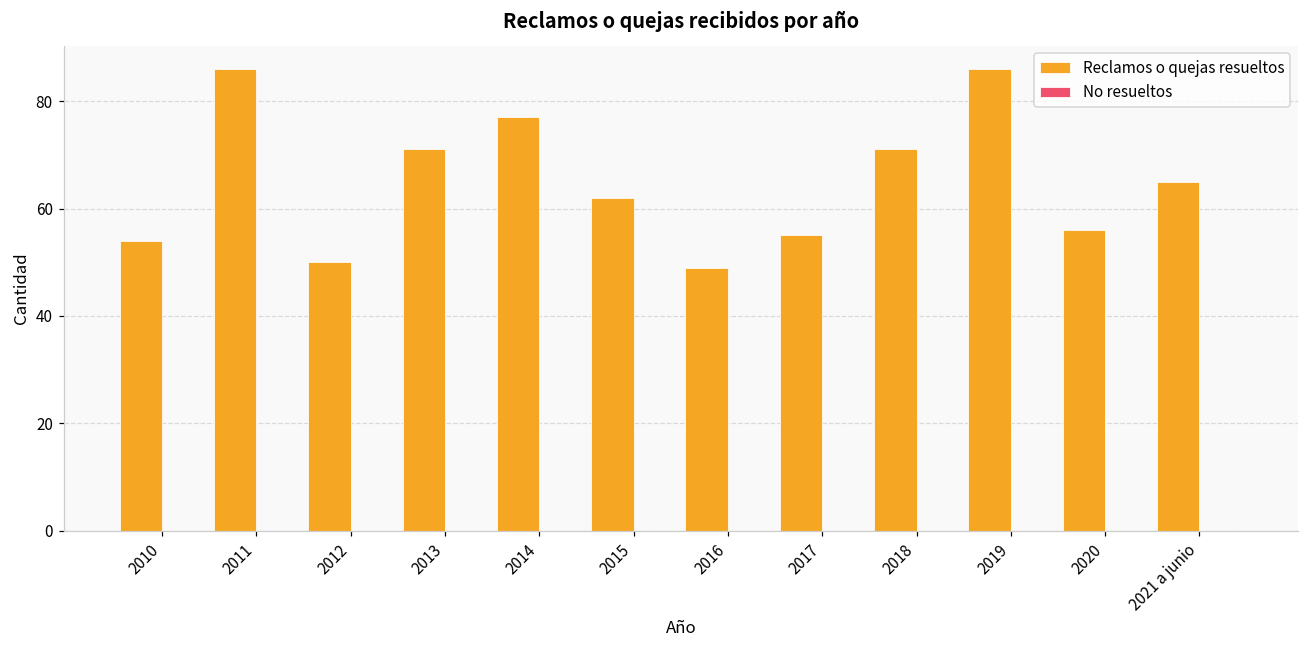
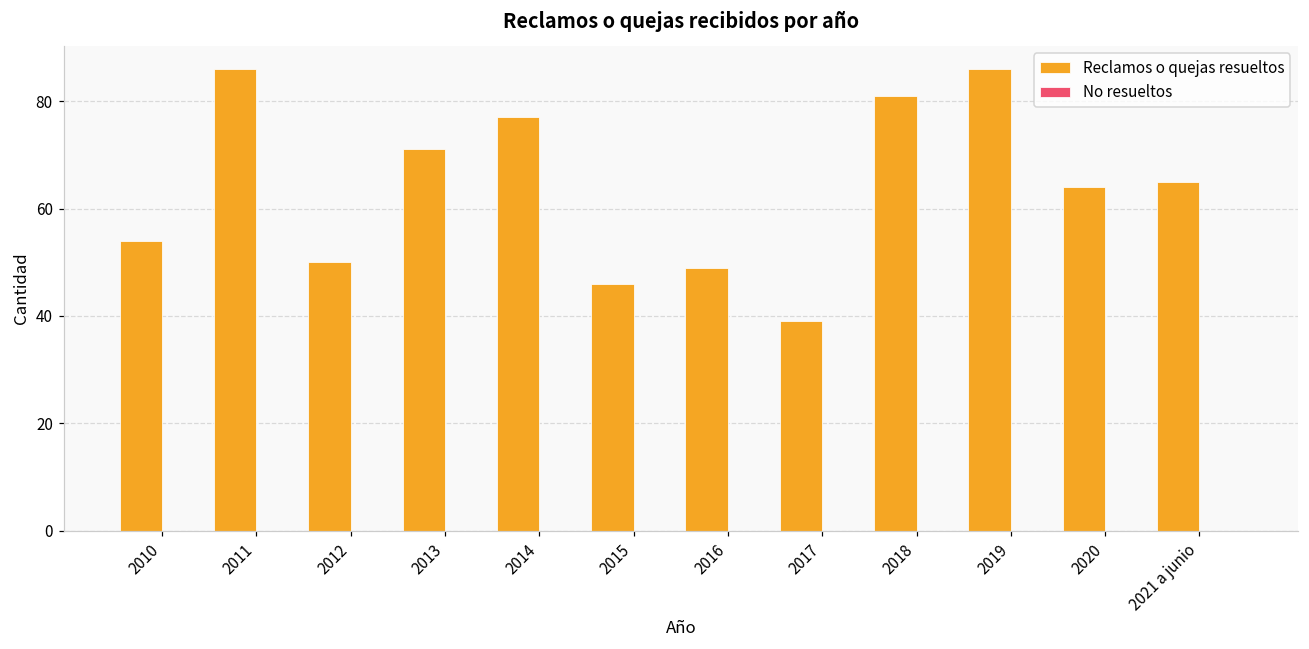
Reclamos o quejas resueltos, 2015: 62 -> 46
Reclamos o quejas resueltos, 2017: 55 -> 39
Reclamos o quejas resueltos, 2018: 71 -> 81
Reclamos o quejas resueltos, 2020: 56 -> 64
